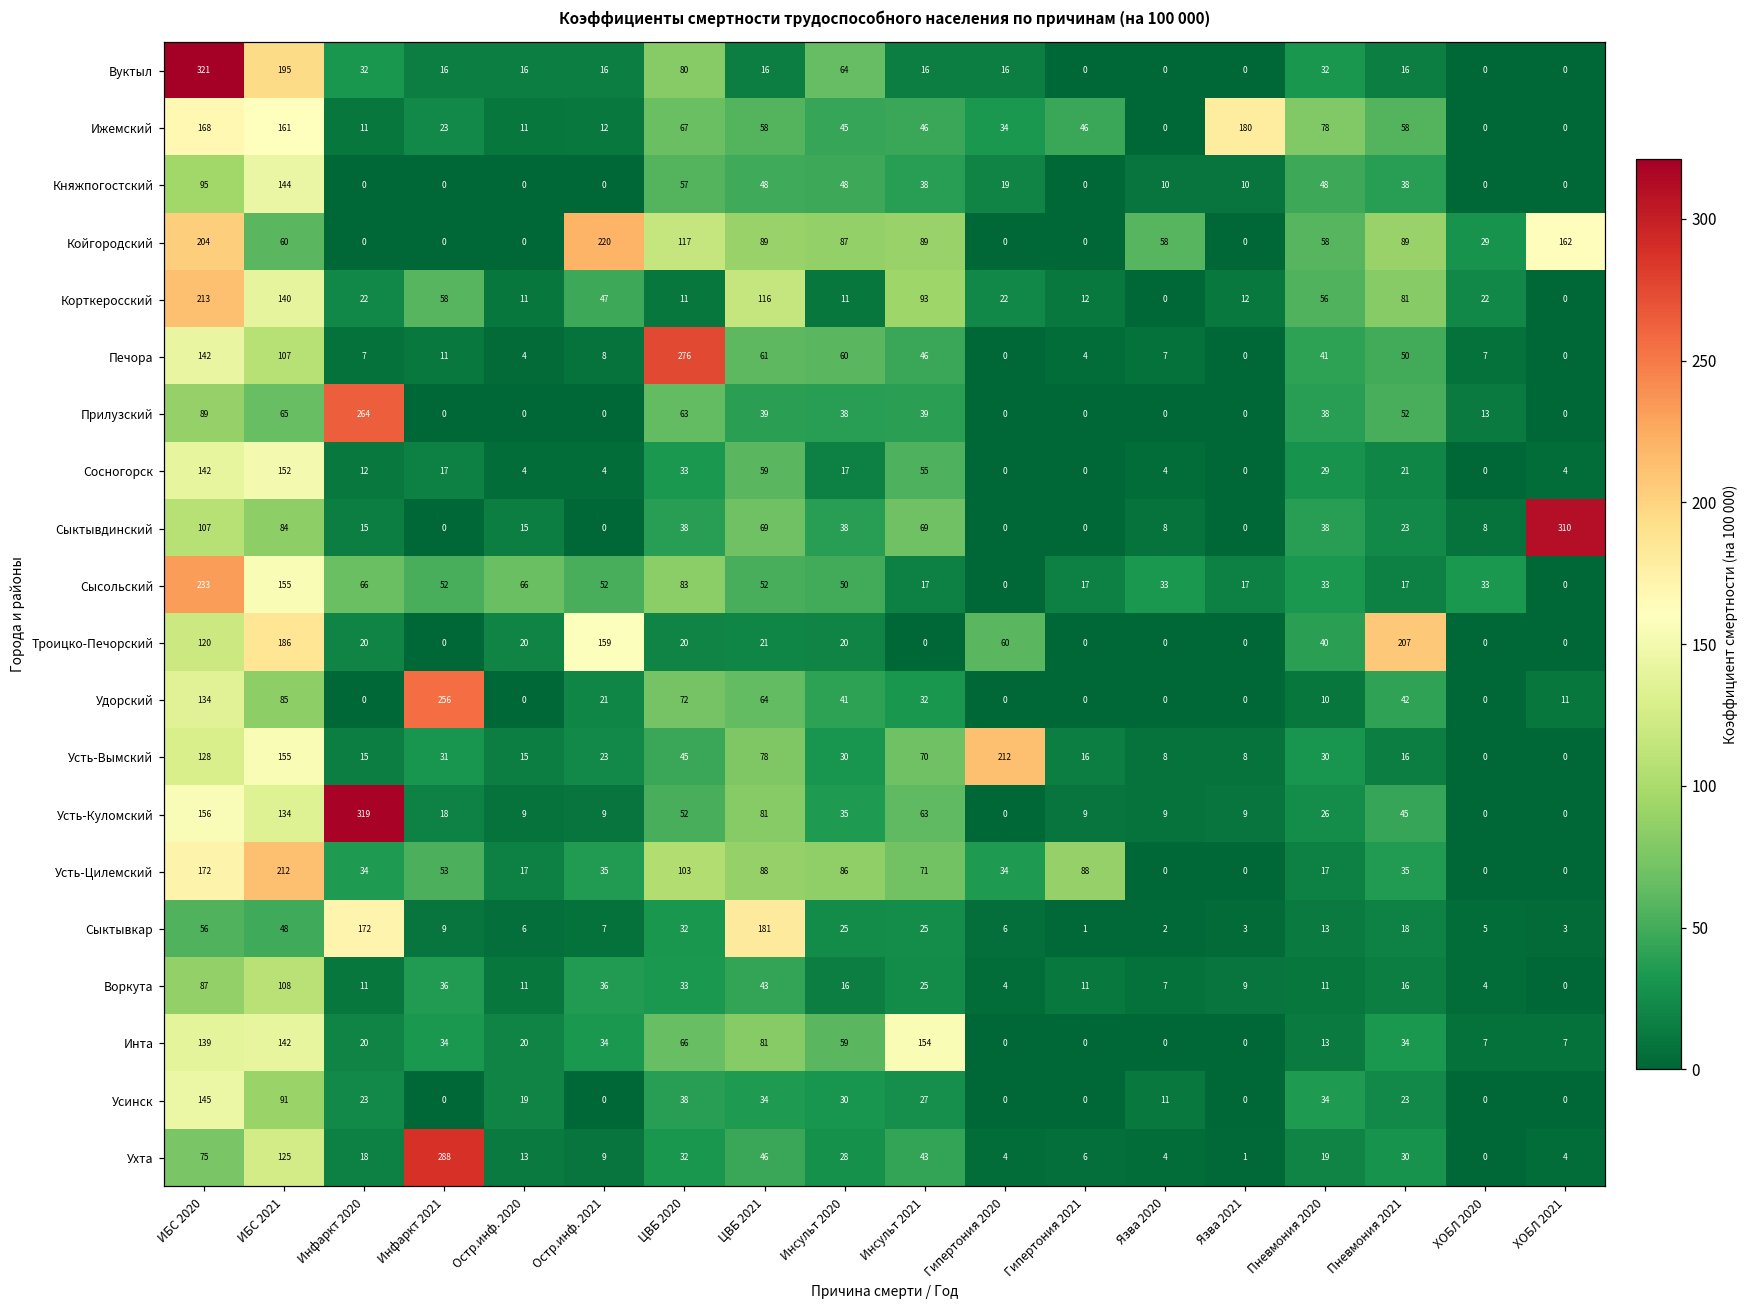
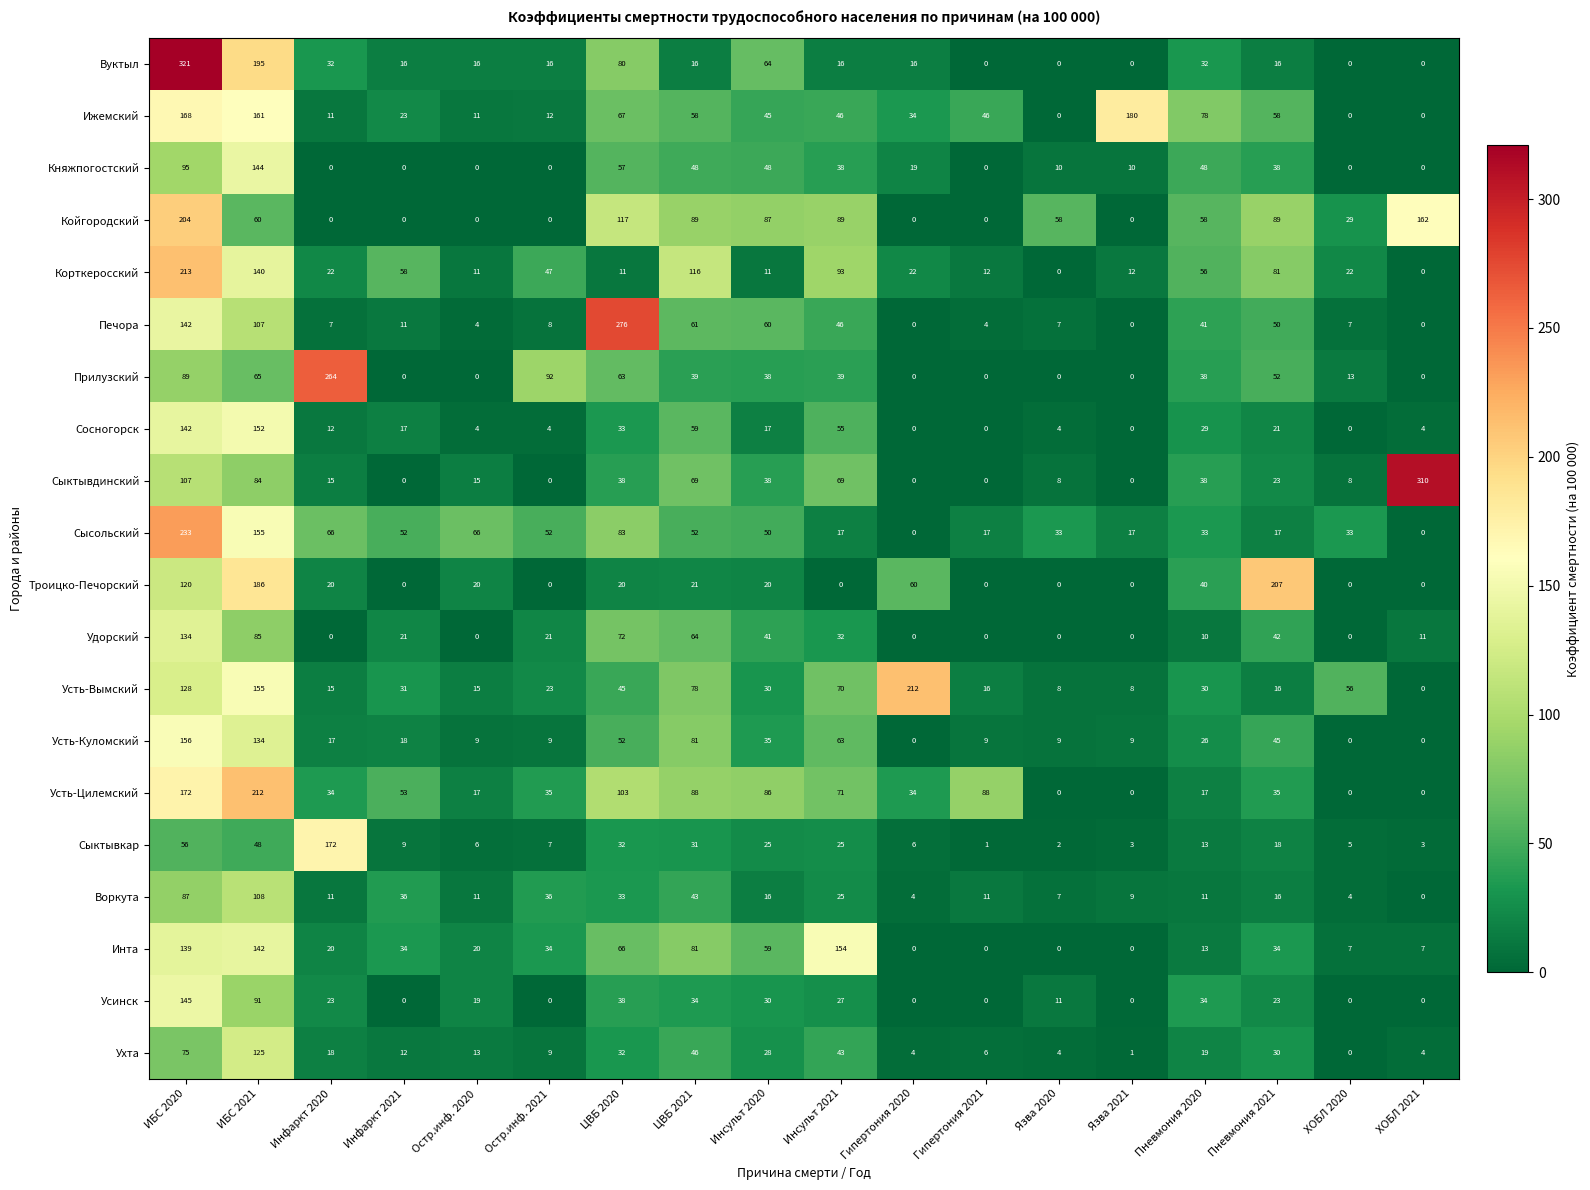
Койгородский, Остр.инф. 2021: 220 -> 0
Прилузский, Остр.инф. 2021: 0 -> 92
Троицко-Печорский, Остр.инф. 2021: 159 -> 0
Удорский, Инфаркт 2021: 256 -> 21
Усть-Вымский, ХОБЛ 2020: 0 -> 56
Усть-Куломский, Инфаркт 2020: 319 -> 17
Сыктывкар, ЦВБ 2021: 181 -> 31
Ухта, Инфаркт 2021: 288 -> 12
